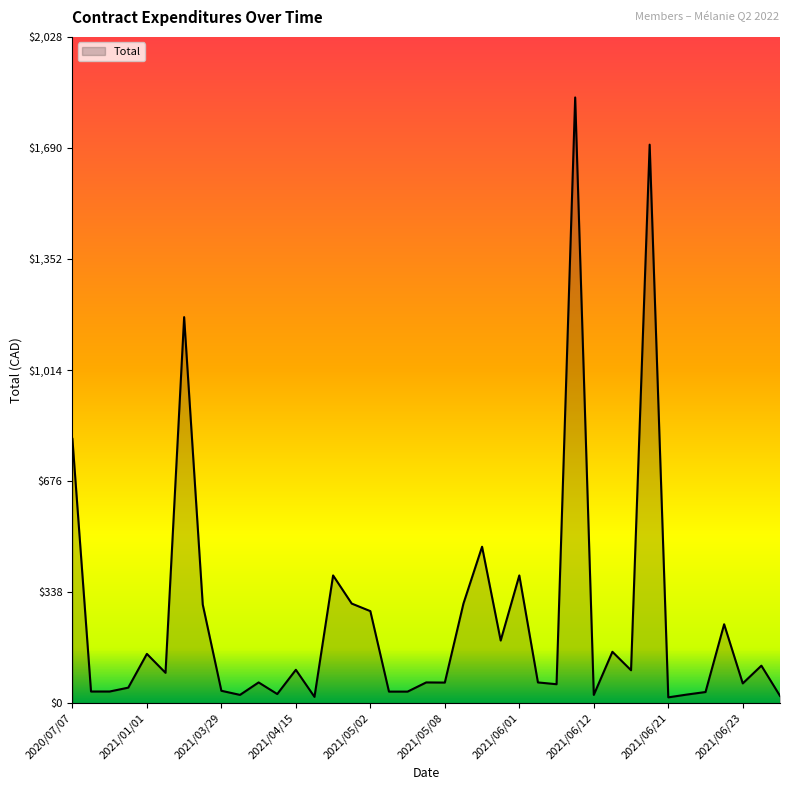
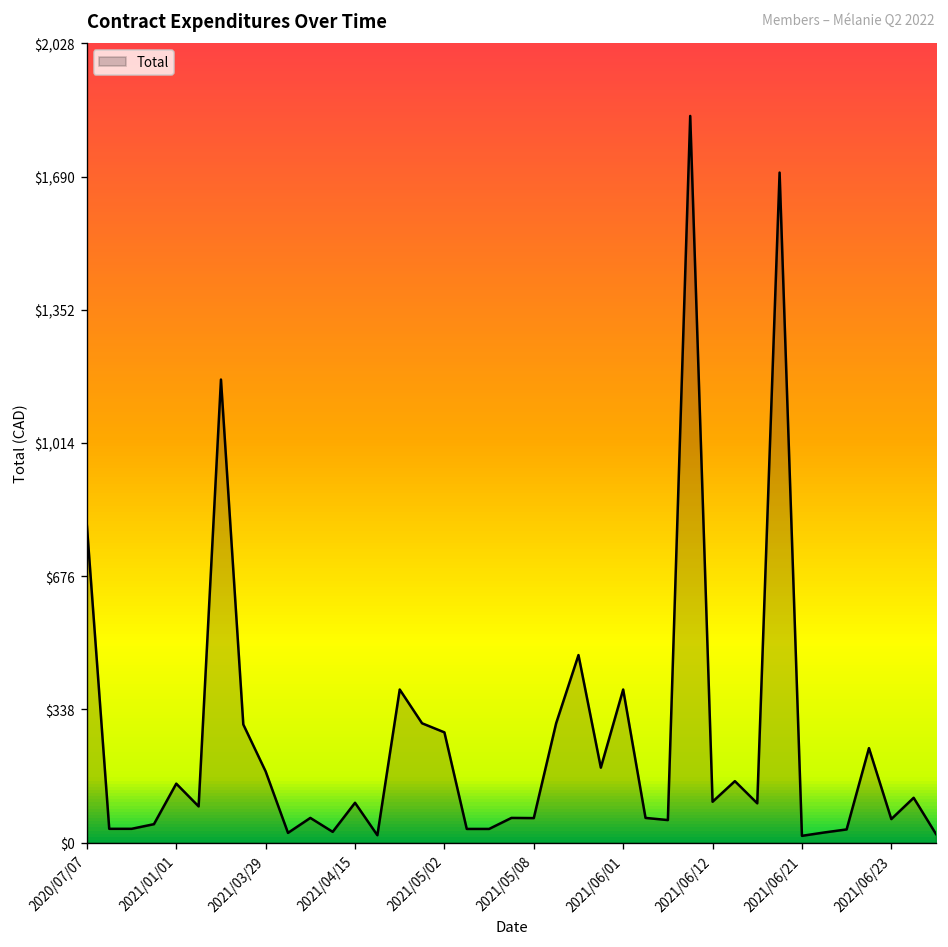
2021/03/29: $40 -> $180
2021/06/12: $30 -> $100
